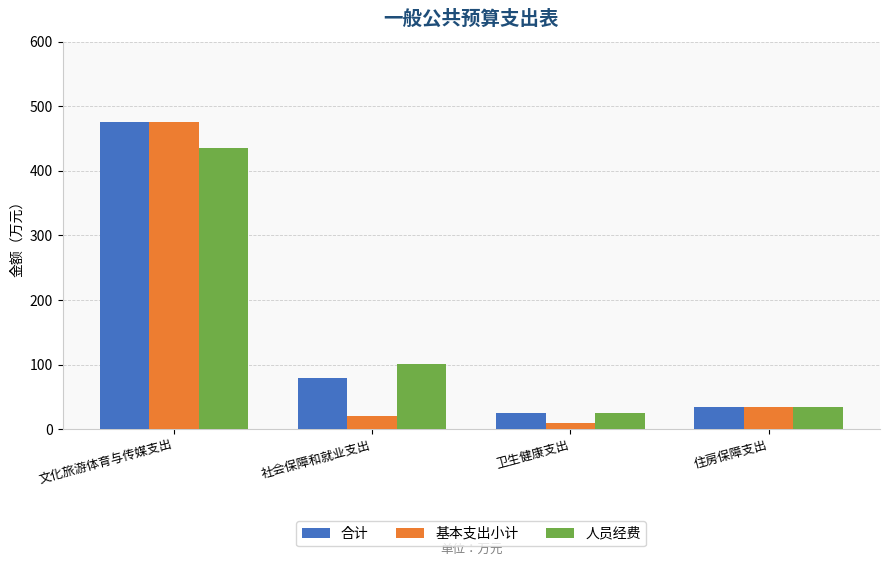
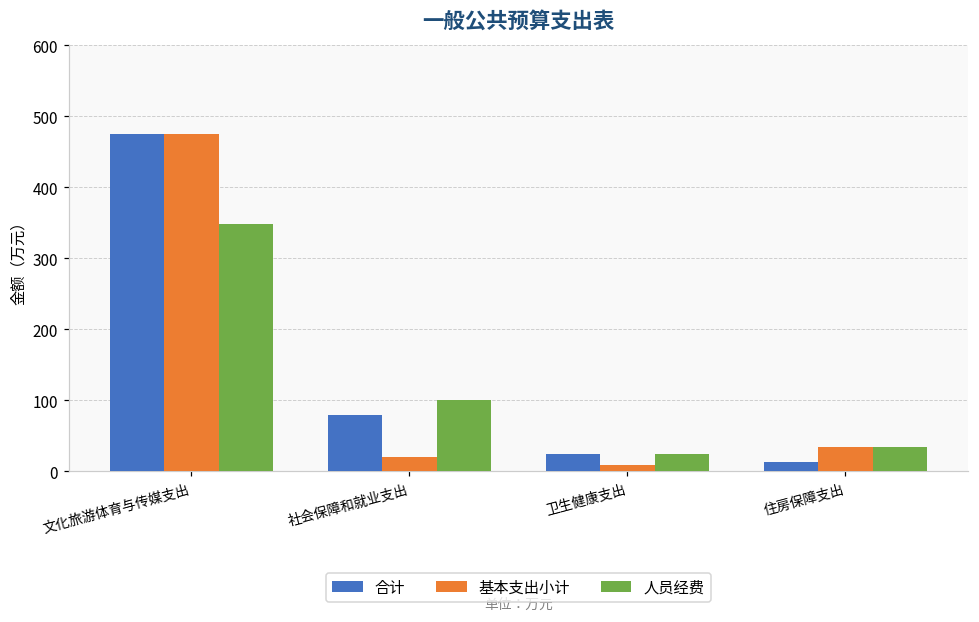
人员经费, 文化旅游体育与传媒支出: 440 -> 350
合计, 住房保障支出: 30 -> 10
